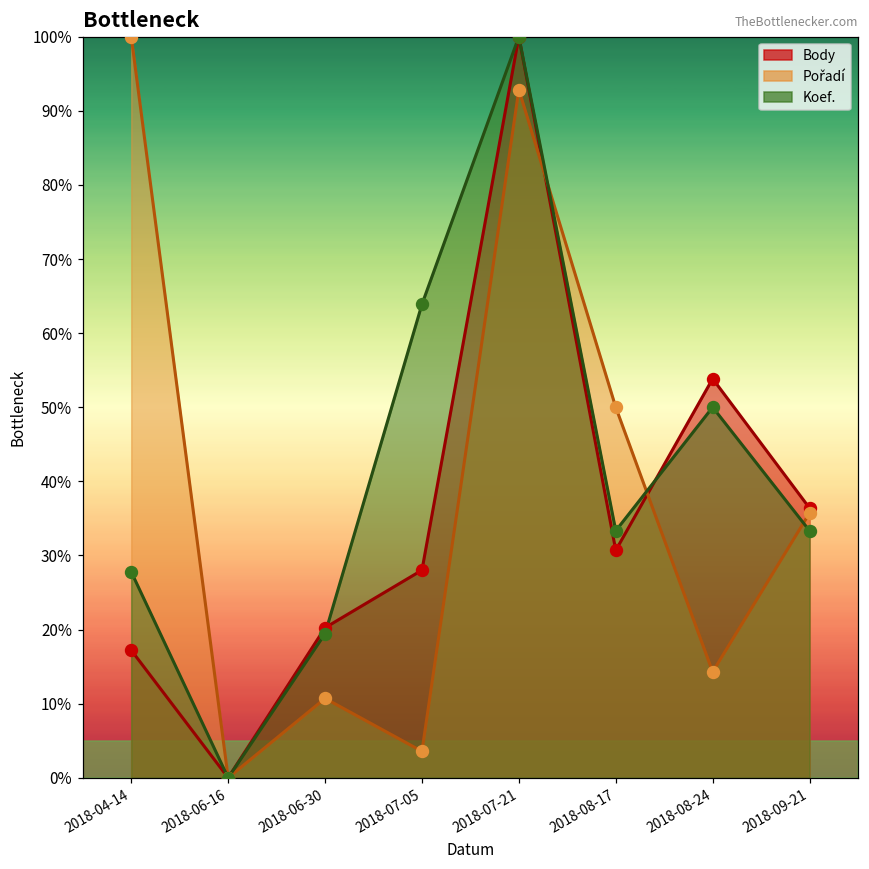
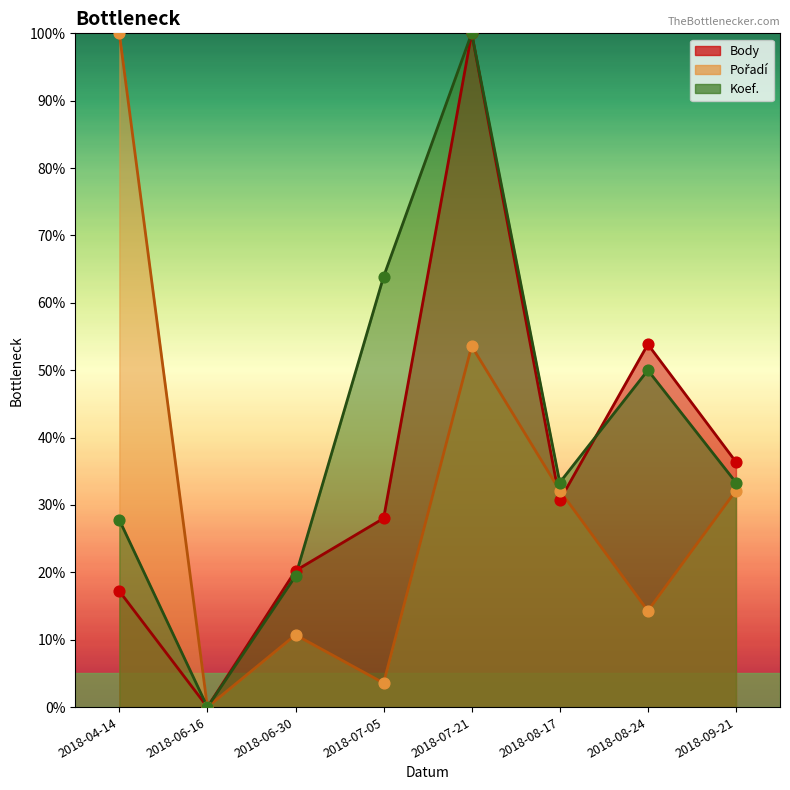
Pořadí, 2018-07-21: 93% -> 54%
Pořadí, 2018-08-17: 50% -> 32%
Pořadí, 2018-09-21: 36% -> 32%
